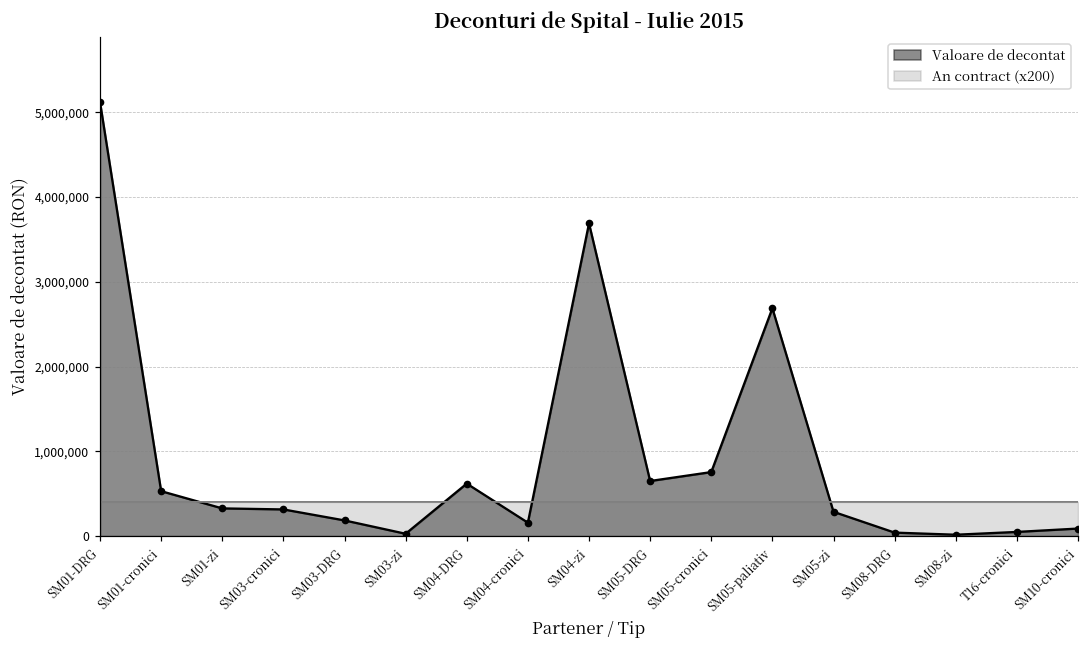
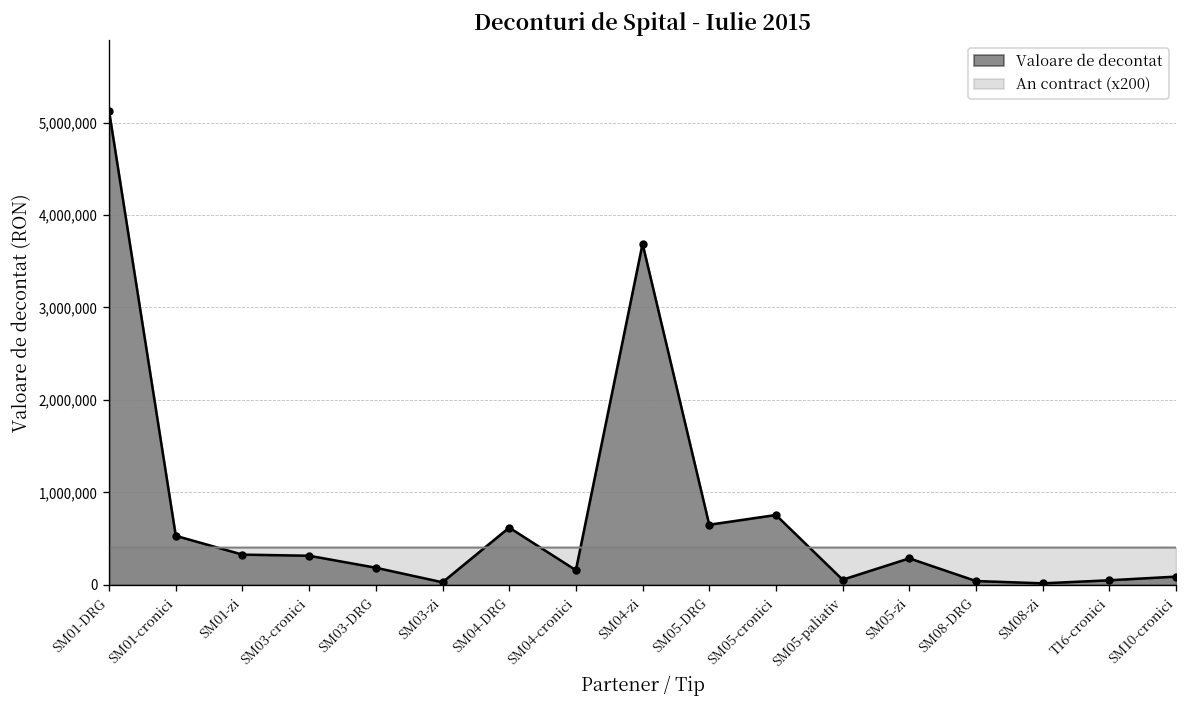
Valoare de decontat, SM05-paliativ: 2,700,000 -> 100,000
